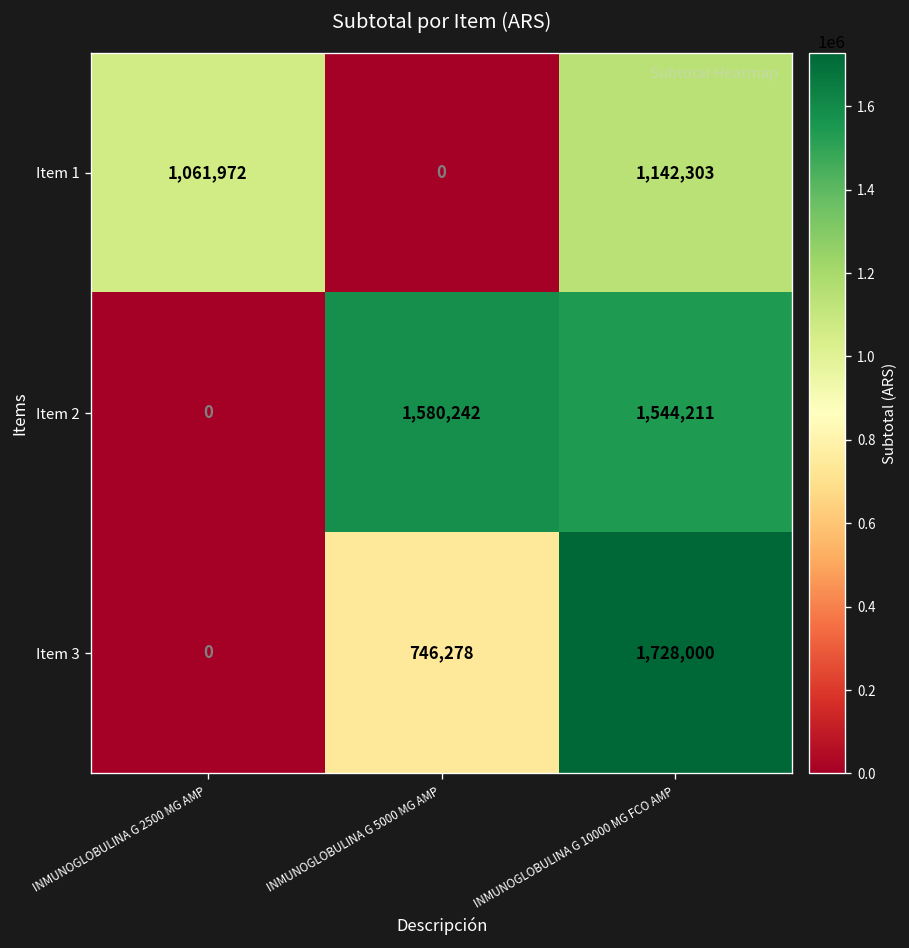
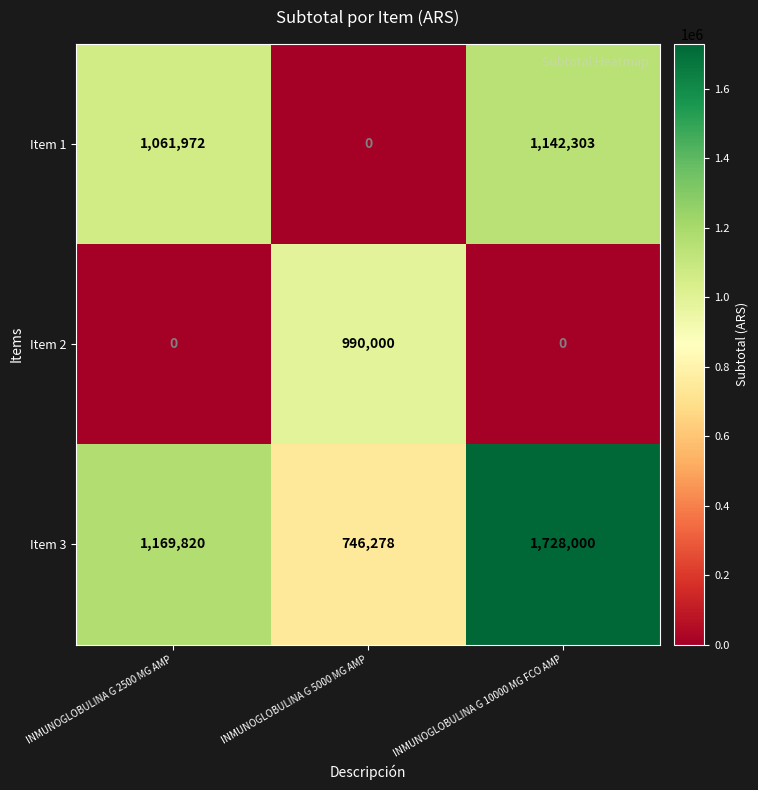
Item 2, INMUNOGLOBULINA G 5000 MG AMP: 1,580,242 -> 990,000
Item 2, INMUNOGLOBULINA G 10000 MG FCO AMP: 1,544,211 -> 0
Item 3, INMUNOGLOBULINA G 2500 MG AMP: 0 -> 1,169,820
